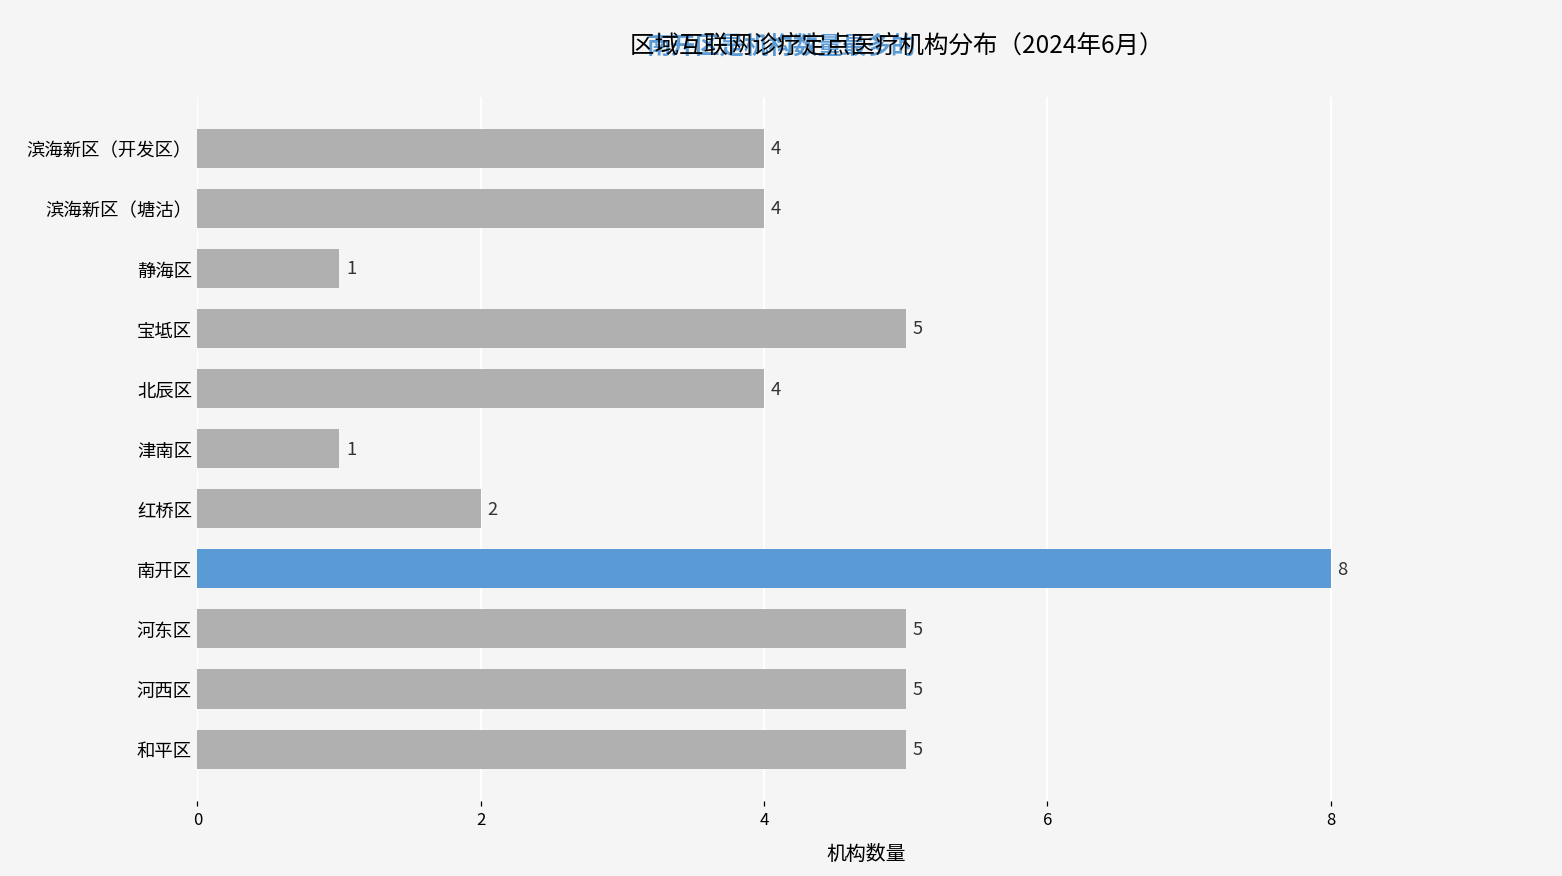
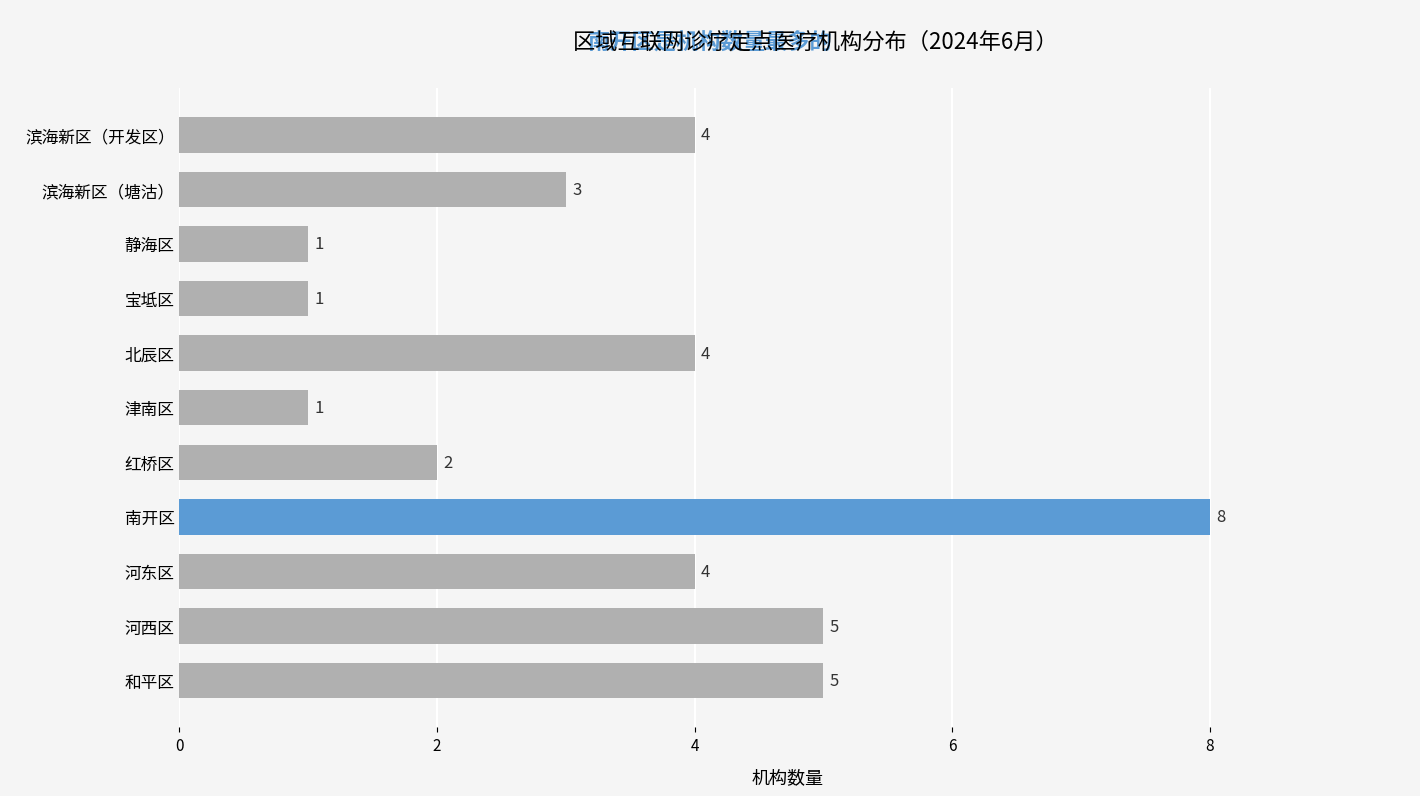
滨海新区（塘沽）: 4 -> 3
宝坻区: 5 -> 1
河东区: 5 -> 4
